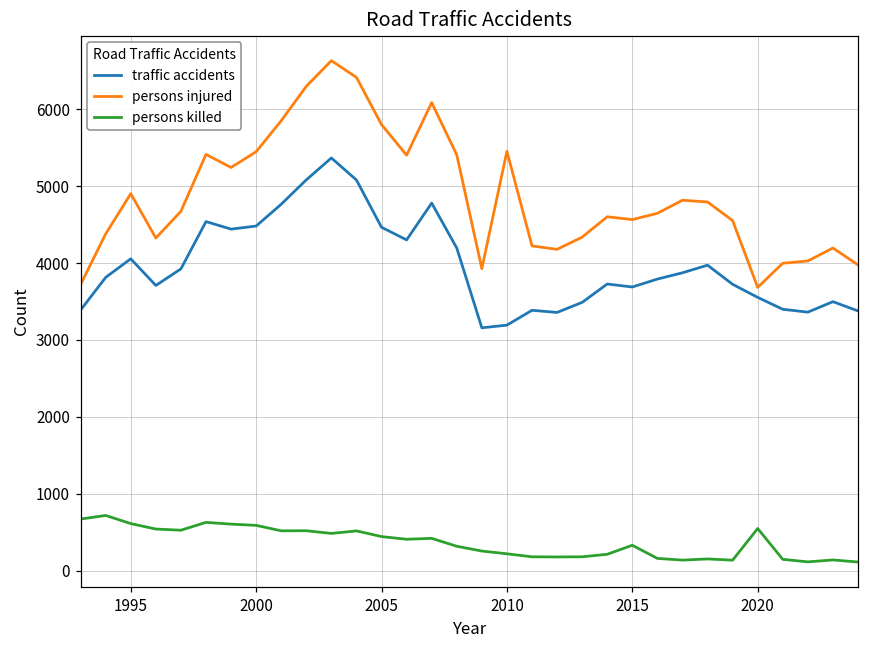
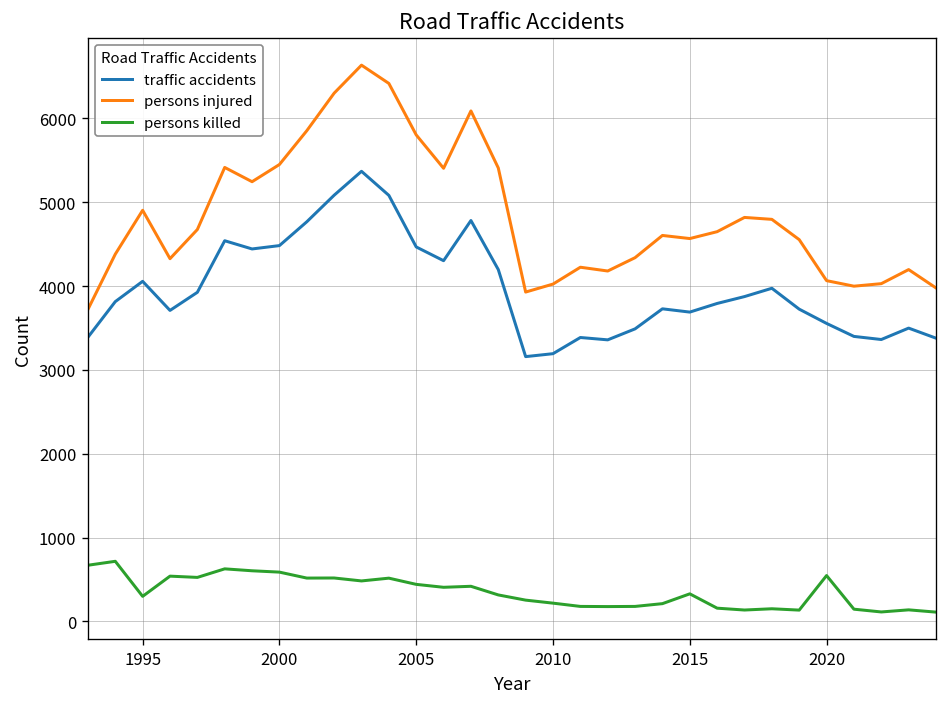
persons killed, 1995: 600 -> 300
persons injured, 2010: 5500 -> 4000
persons injured, 2020: 3700 -> 4100
